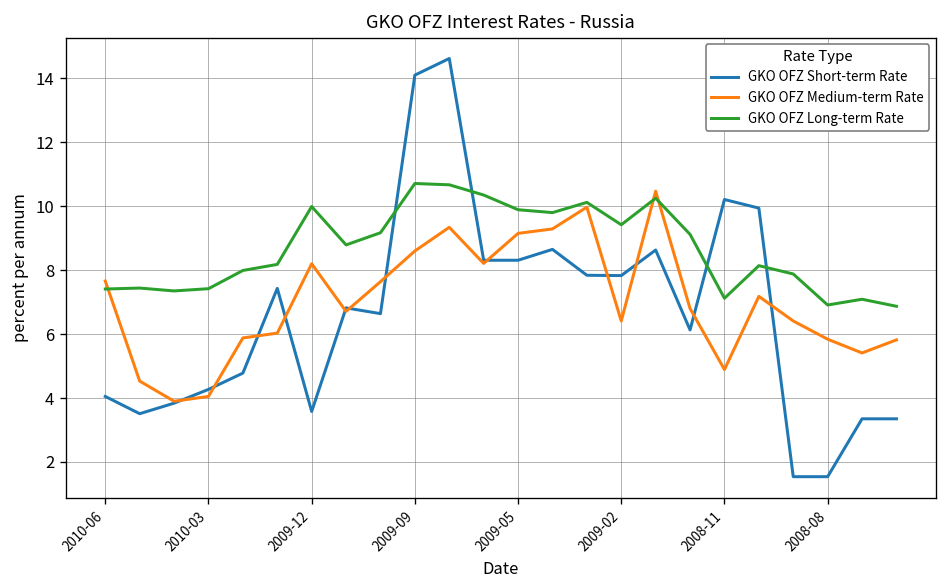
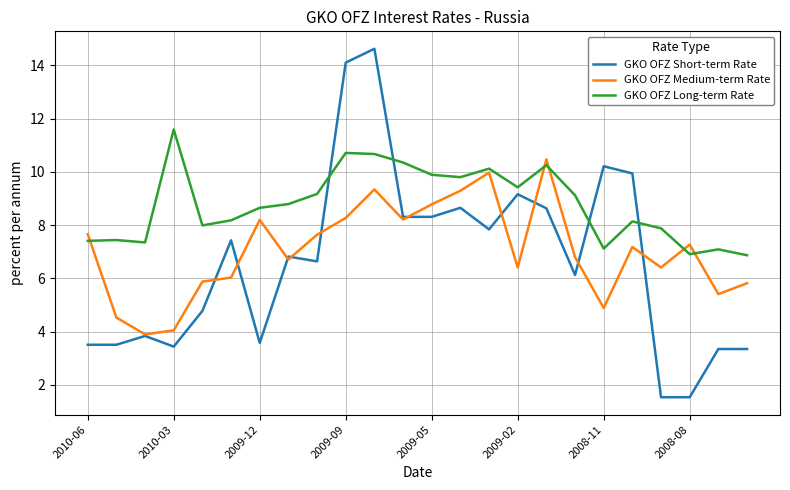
GKO OFZ Short-term Rate, 2010-06: 4.1 -> 3.5
GKO OFZ Short-term Rate, 2010-03: 4.3 -> 3.4
GKO OFZ Long-term Rate, 2010-03: 7.4 -> 11.6
GKO OFZ Long-term Rate, 2009-12: 10.0 -> 8.7
GKO OFZ Medium-term Rate, 2009-09: 8.6 -> 8.3
GKO OFZ Medium-term Rate, 2009-05: 9.2 -> 8.8
GKO OFZ Short-term Rate, 2009-02: 7.8 -> 9.2
GKO OFZ Medium-term Rate, 2008-08: 5.8 -> 7.3
